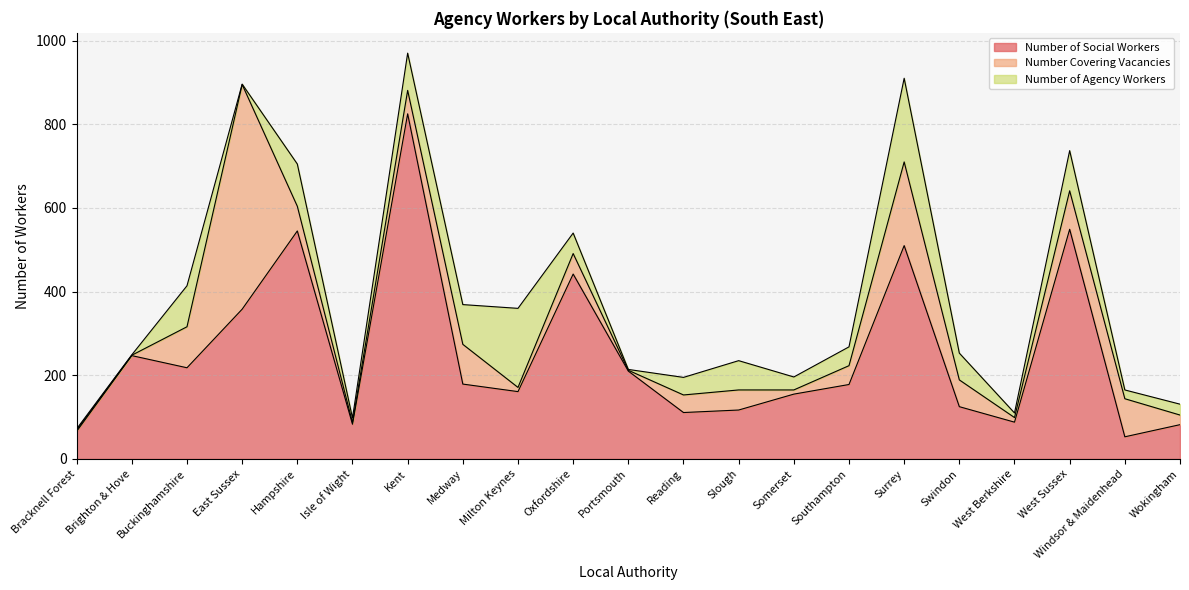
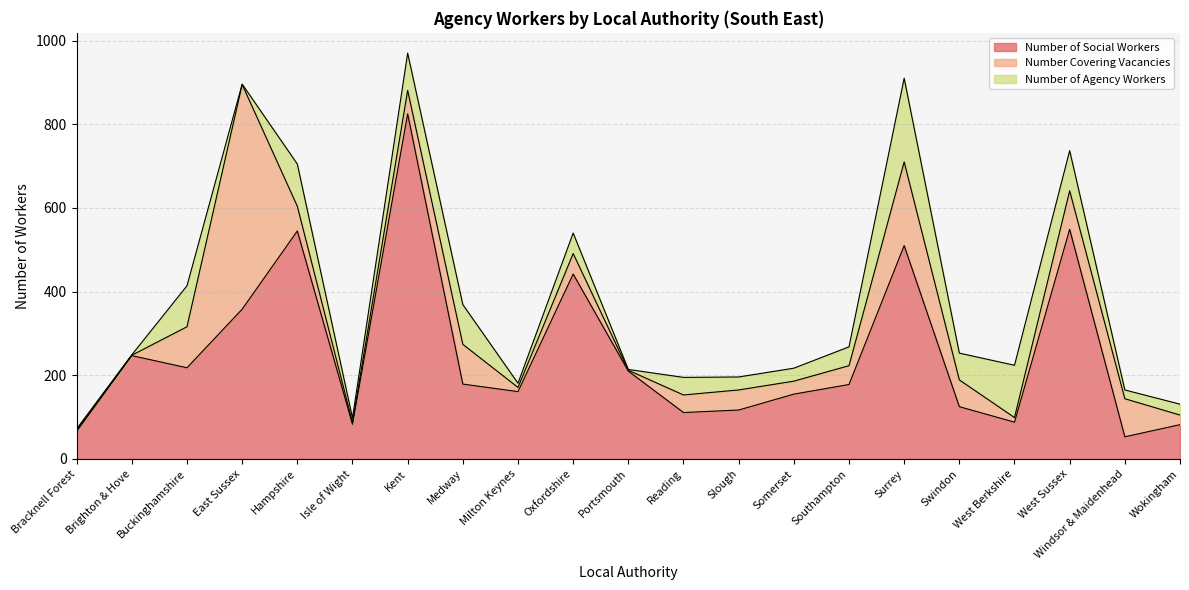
Number of Agency Workers, Milton Keynes: 190 -> 10
Number of Agency Workers, Slough: 70 -> 30
Number Covering Vacancies, Somerset: 10 -> 30
Number of Agency Workers, West Berkshire: 10 -> 130
